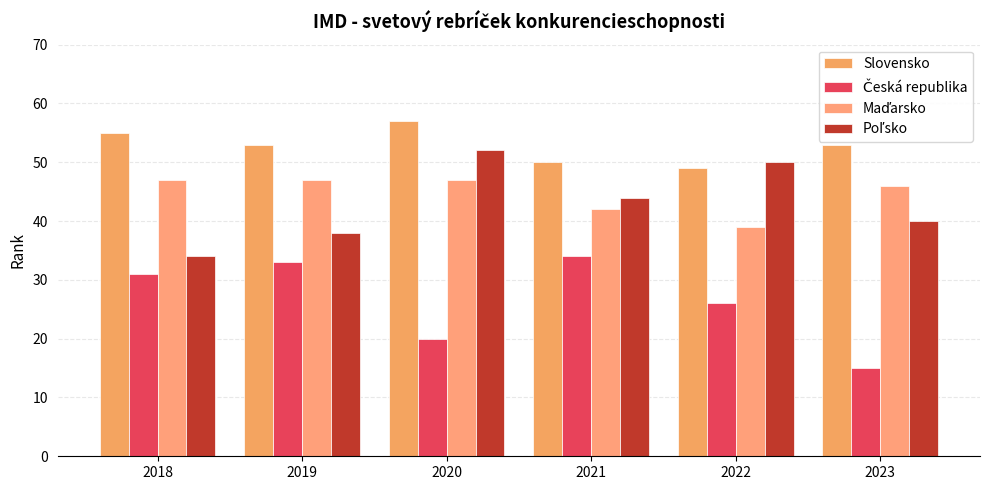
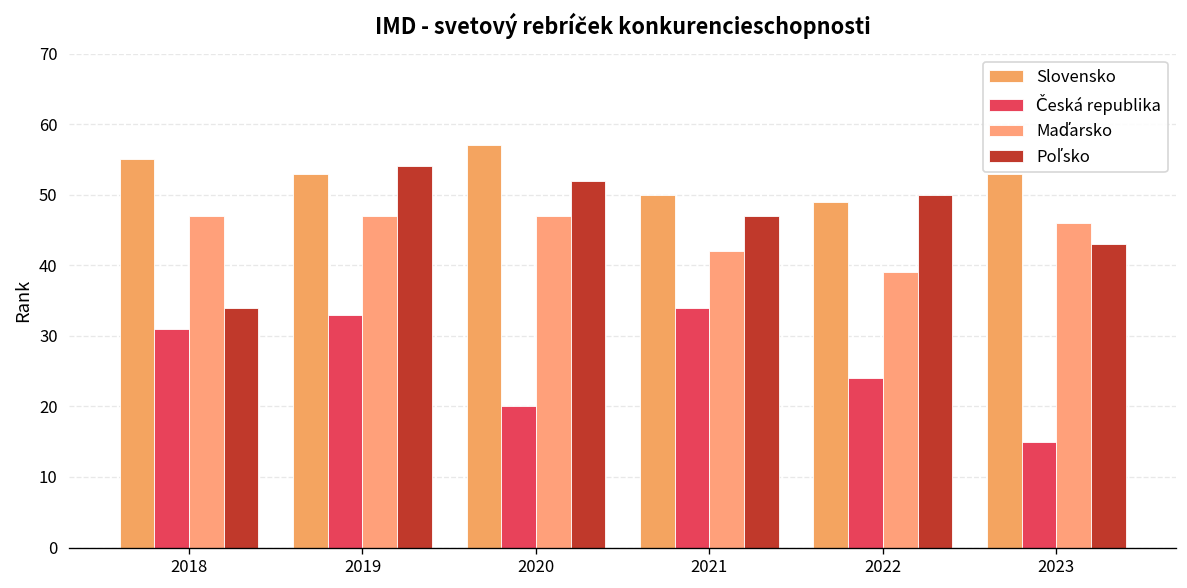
Poľsko, 2019: 38 -> 54
Poľsko, 2021: 44 -> 47
Česká republika, 2022: 26 -> 24
Poľsko, 2023: 40 -> 43
